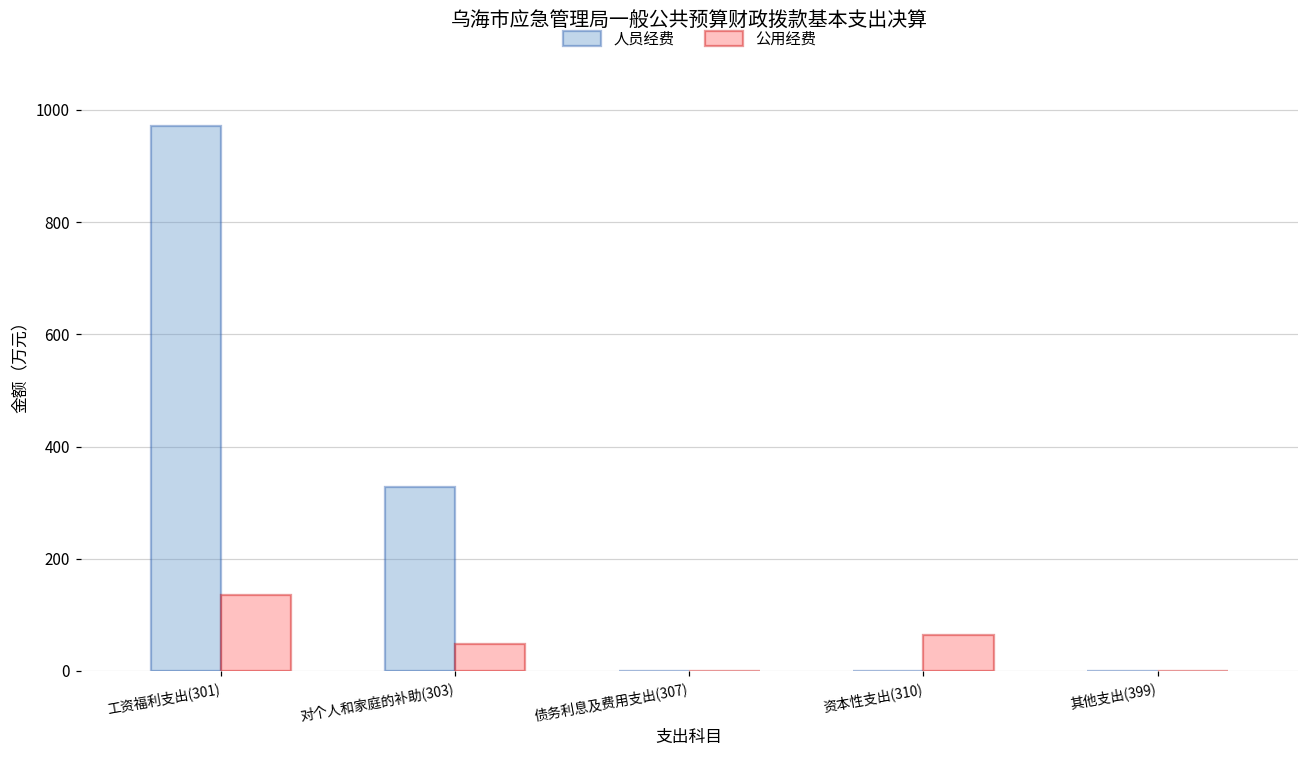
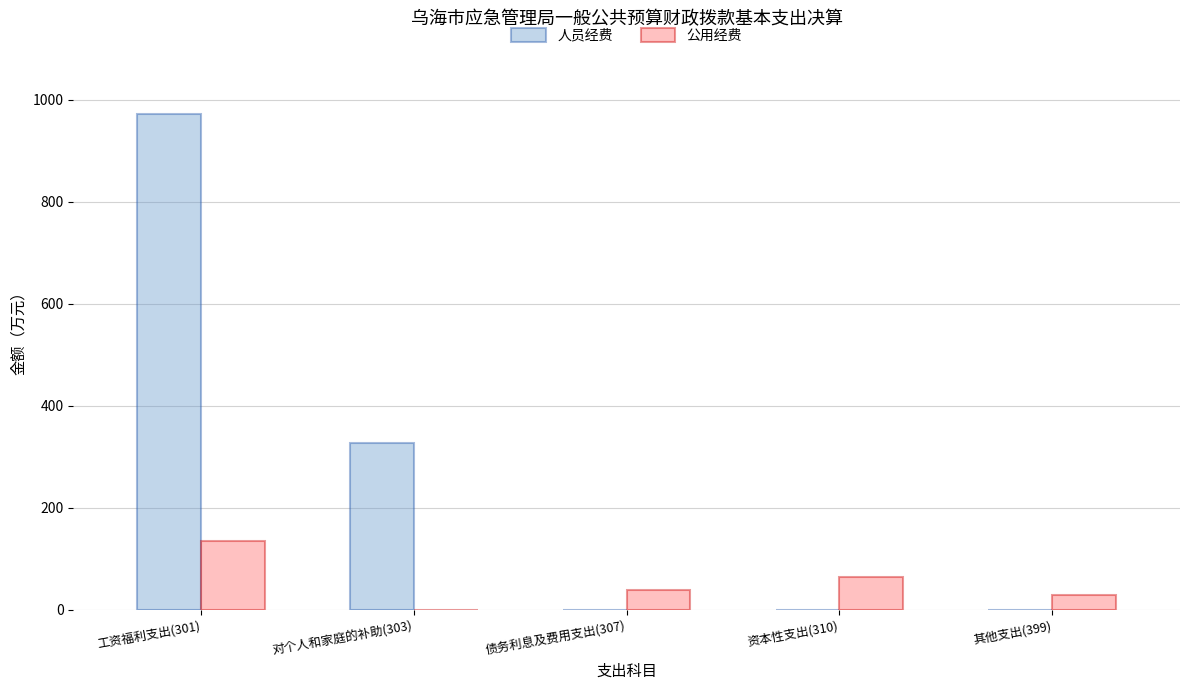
公用经费, 对个人和家庭的补助(303): 50 -> 0
公用经费, 债务利息及费用支出(307): 0 -> 40
公用经费, 其他支出(399): 0 -> 30
